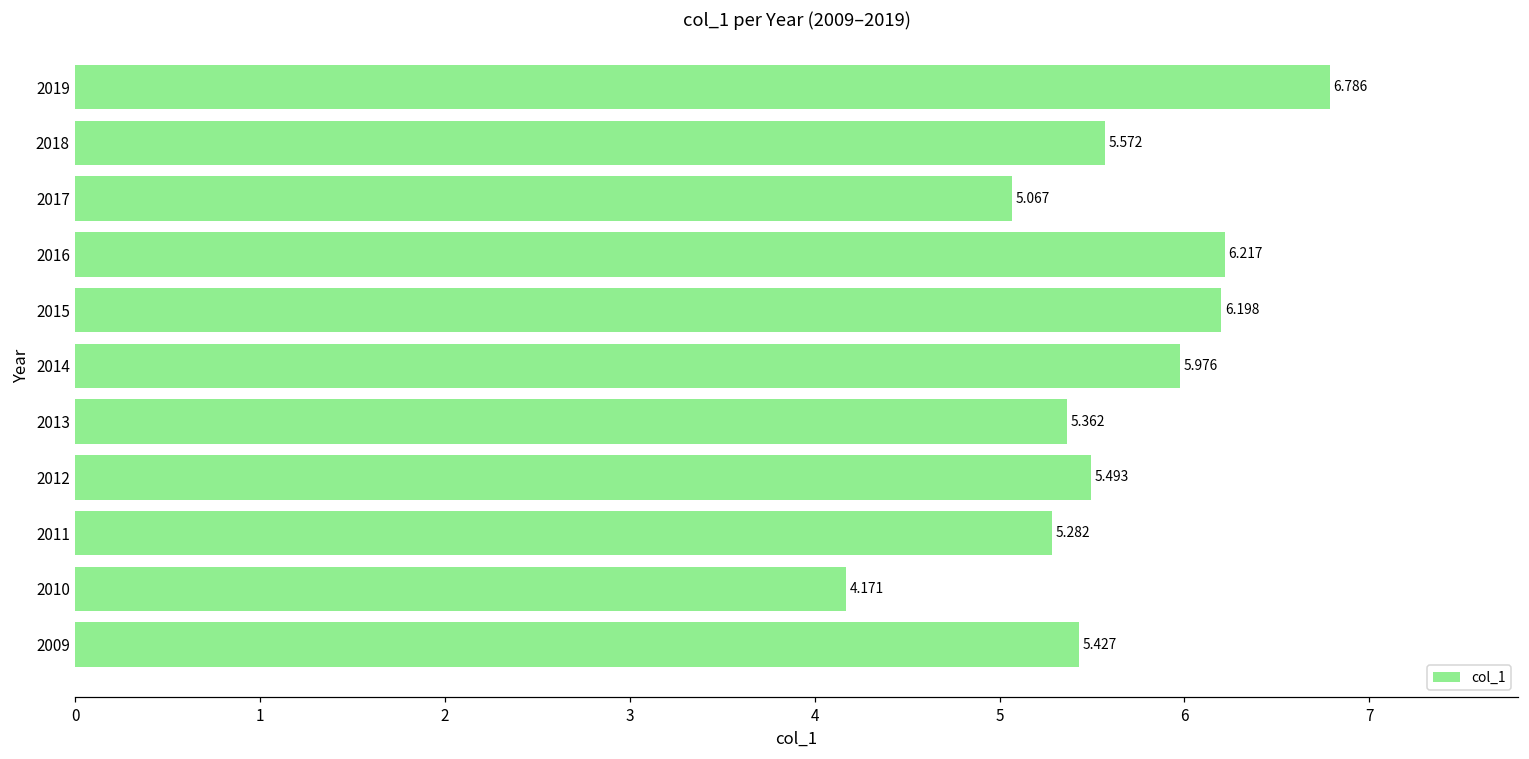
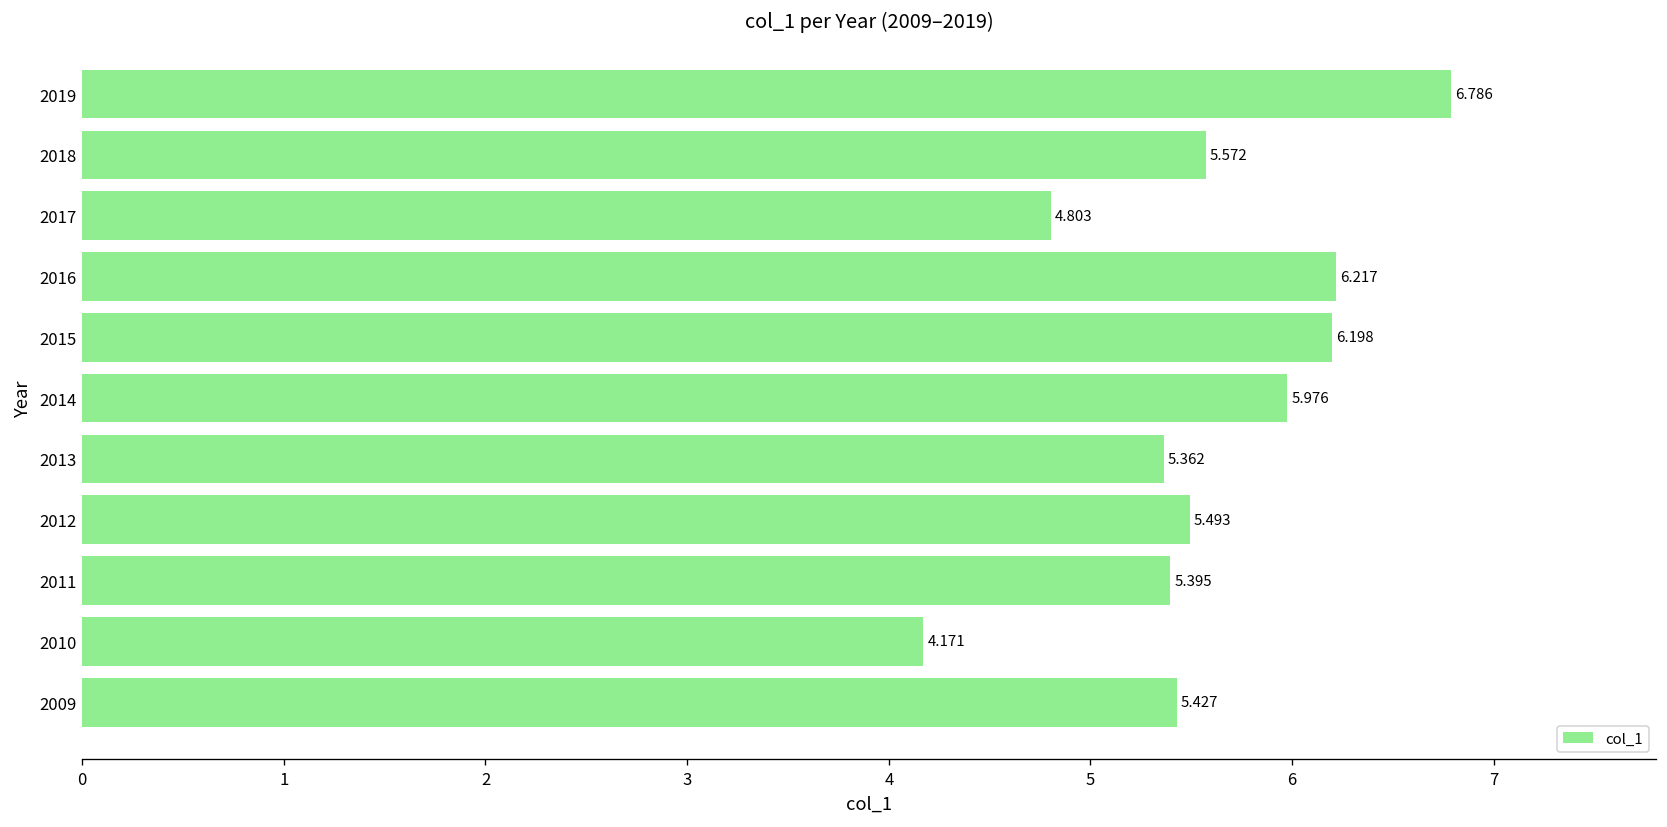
2017: 5.067 -> 4.803
2011: 5.282 -> 5.395
